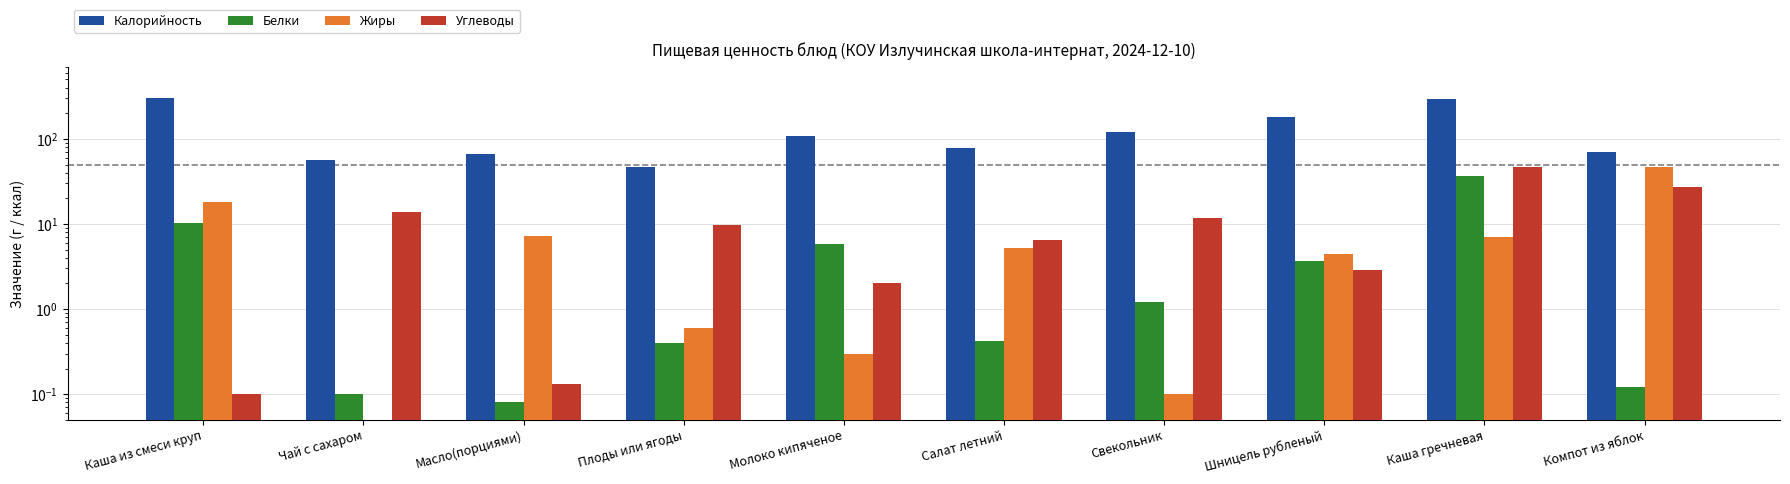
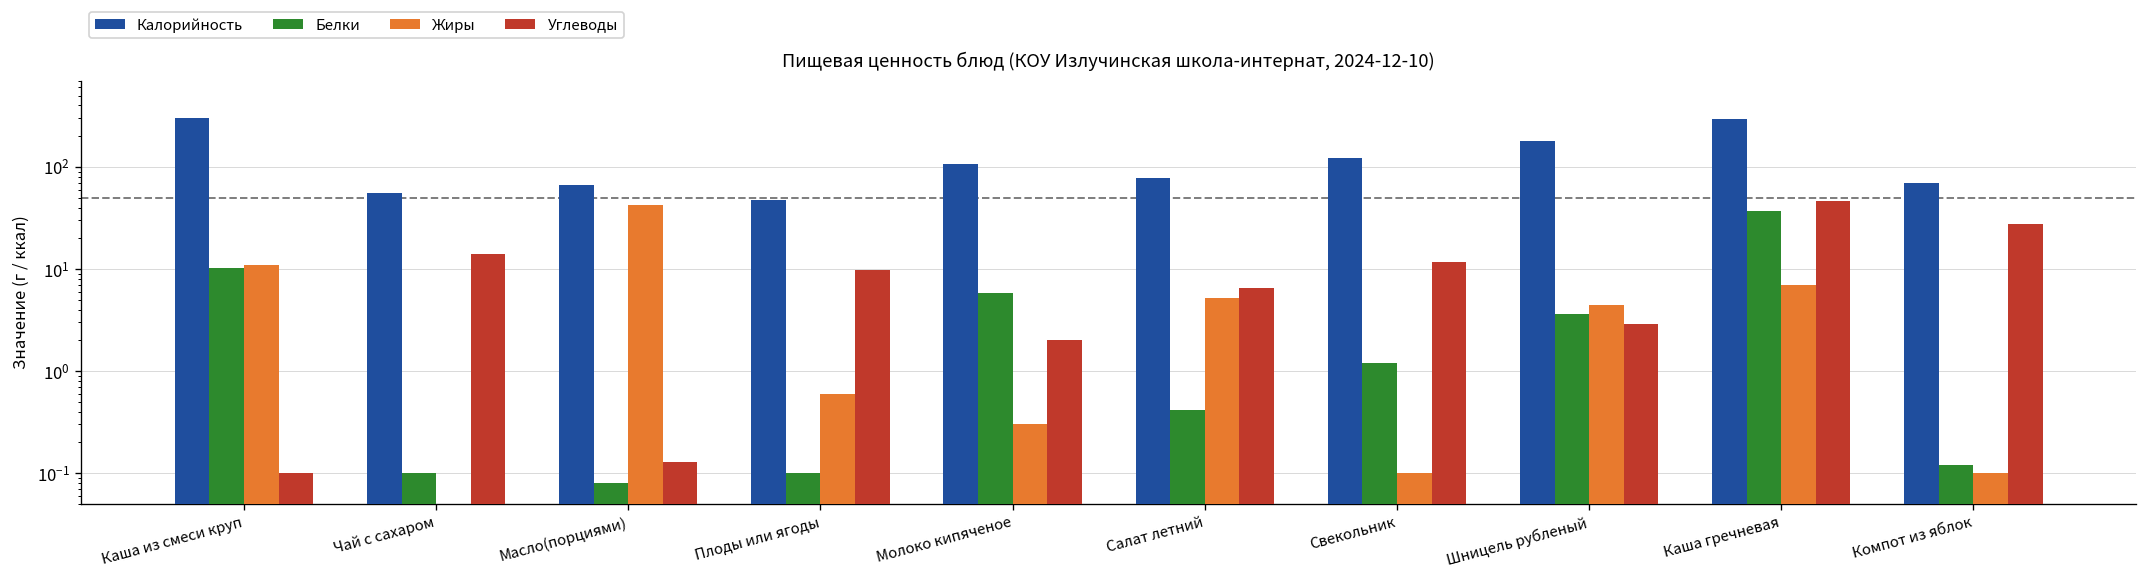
Жиры, Каша из смеси круп: 18 -> 11
Жиры, Масло(порциями): 7 -> 40
Белки, Плоды или ягоды: 0.4 -> 0.1
Жиры, Компот из яблок: 50 -> 0.1
